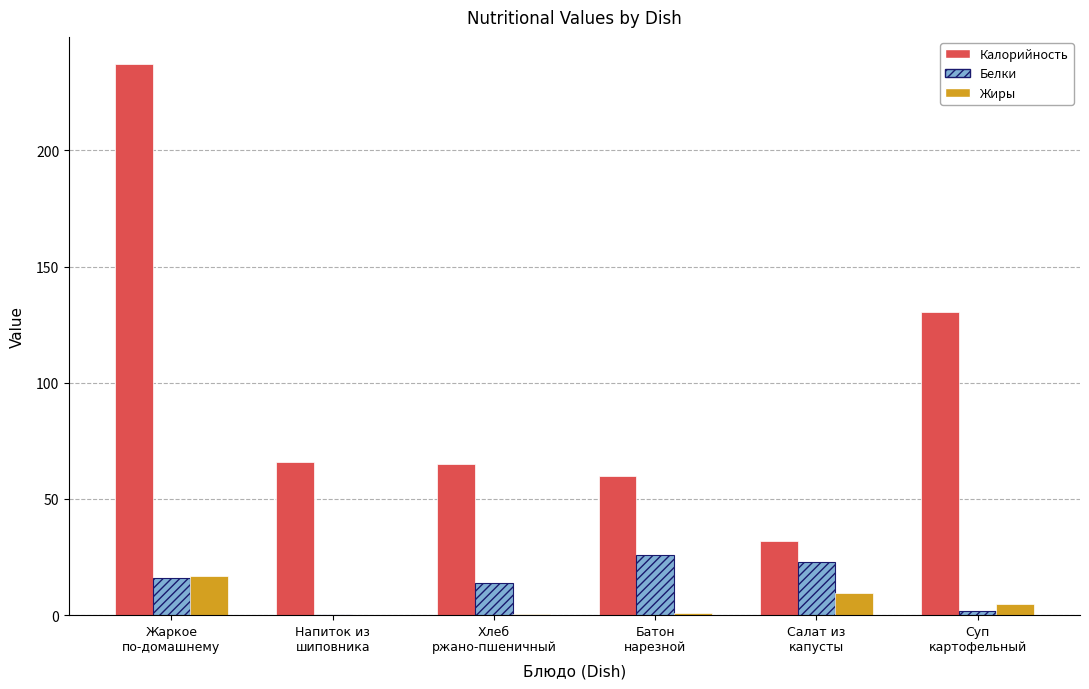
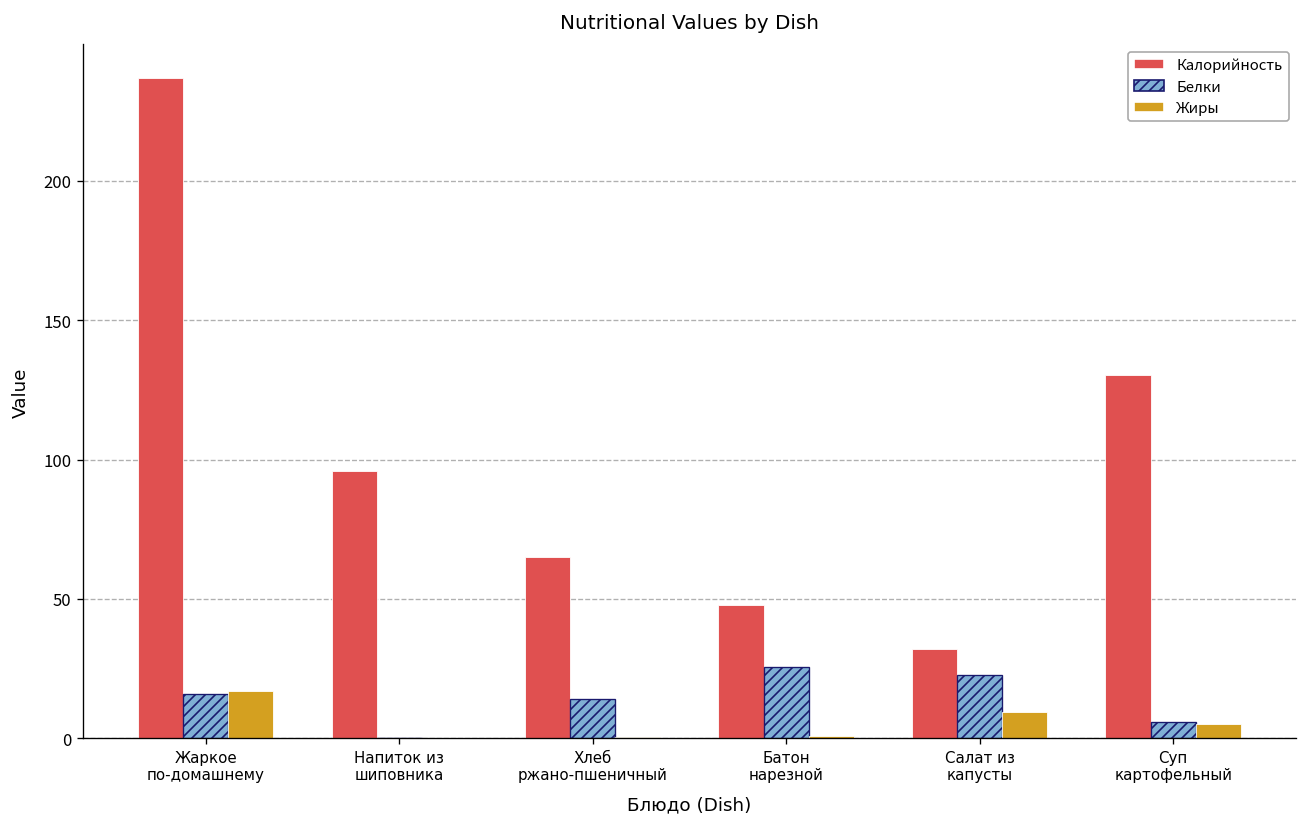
Калорийность, Напиток из шиповника: 66 -> 96
Калорийность, Батон нарезной: 60 -> 48
Белки, Суп картофельный: 2 -> 6
